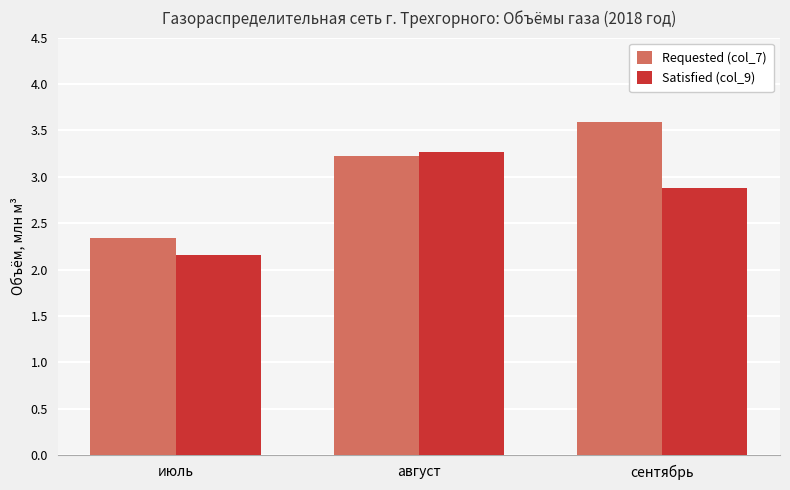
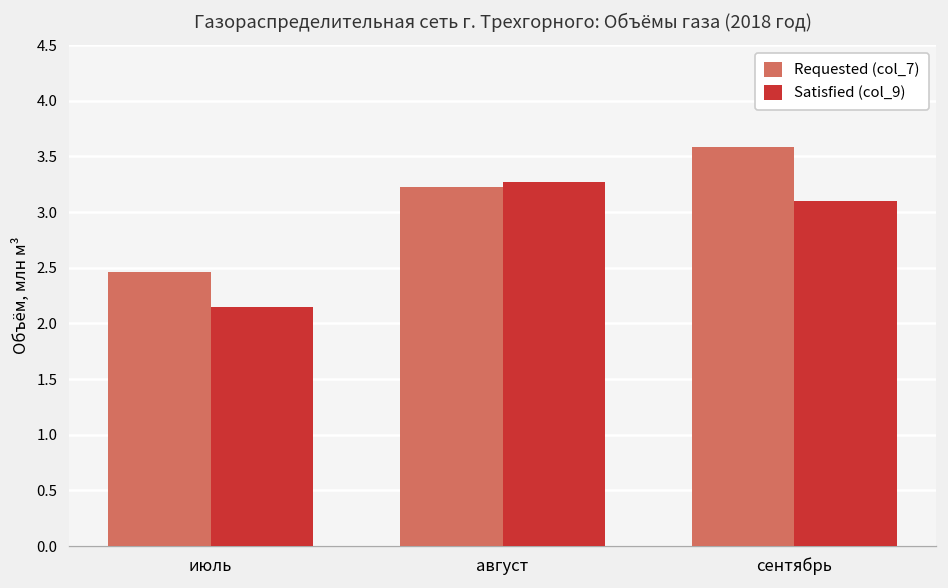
Requested (col_7), июль: 2.3 -> 2.5
Satisfied (col_9), сентябрь: 2.9 -> 3.1
